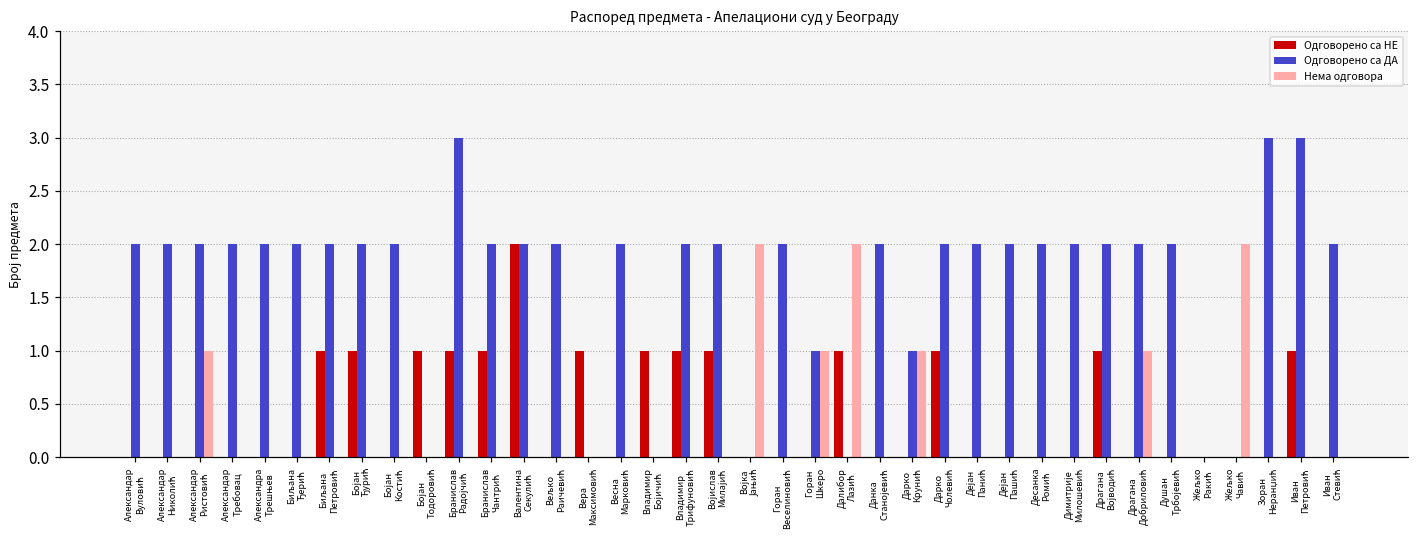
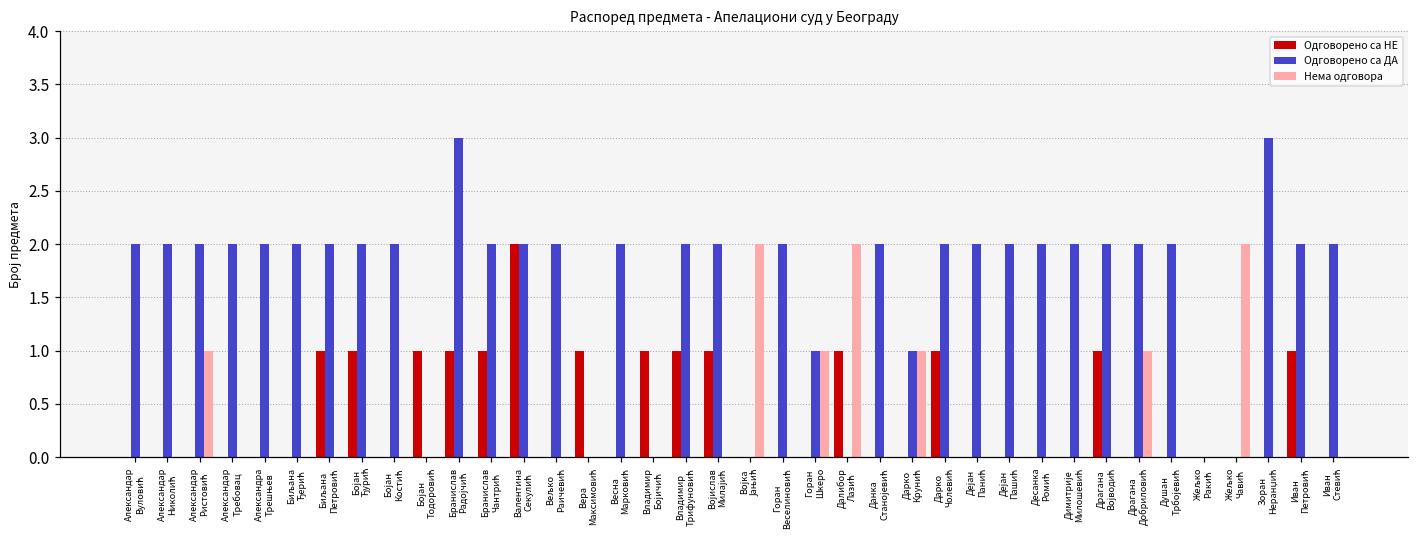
Одговорено са ДА, Иван Петровић: 3 -> 2
